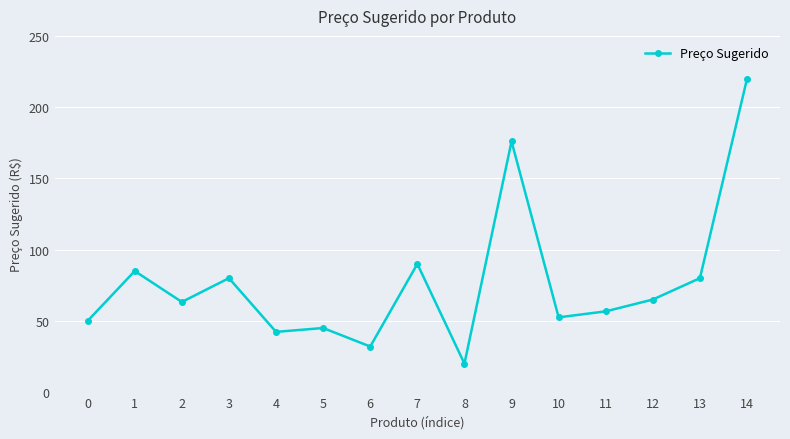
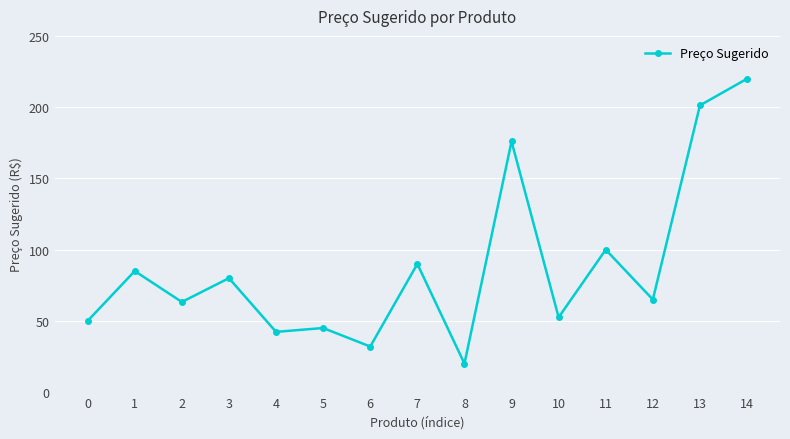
11: 57 -> 100
13: 80 -> 201
